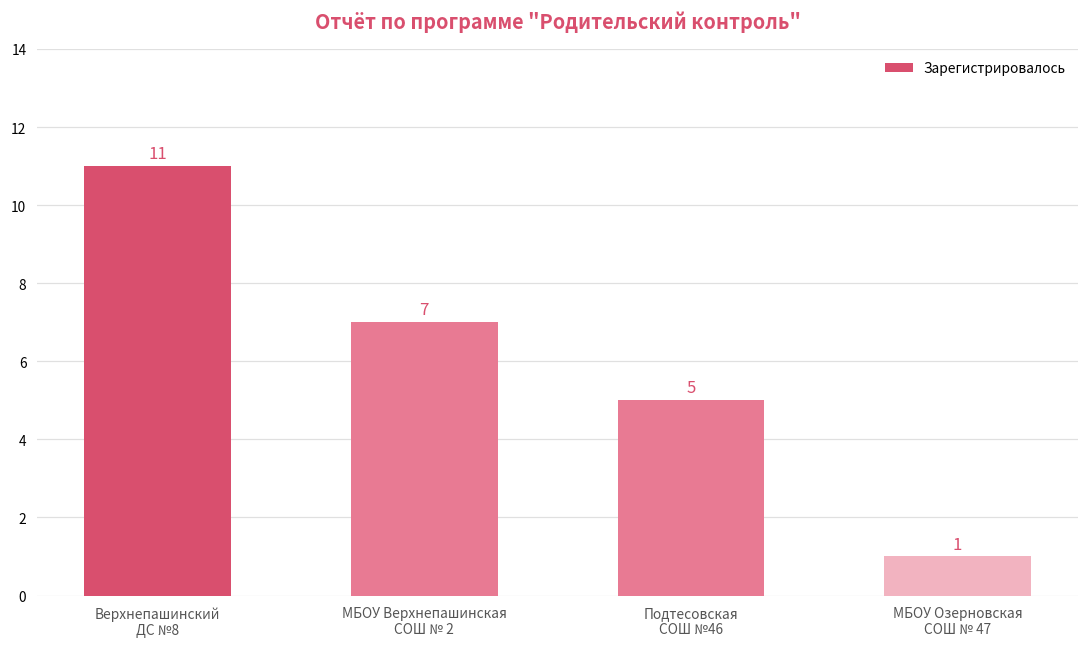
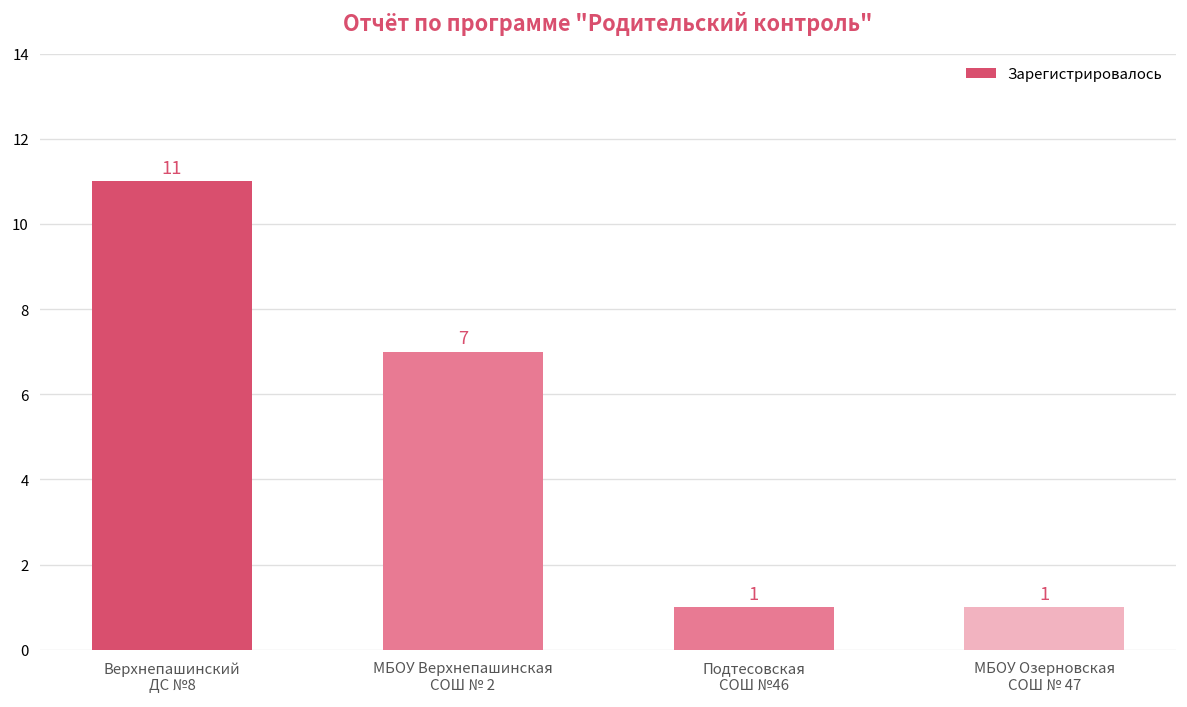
Подтесовская СОШ №46: 5 -> 1
